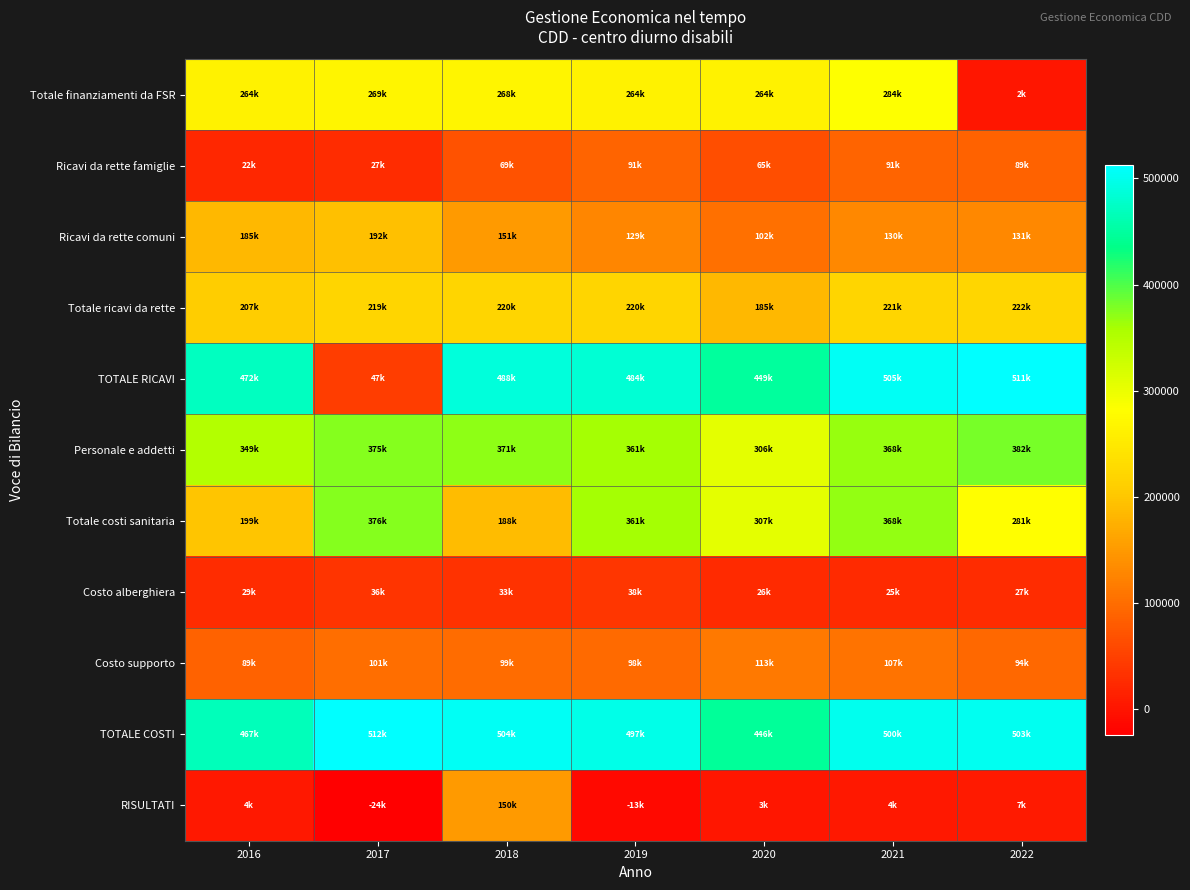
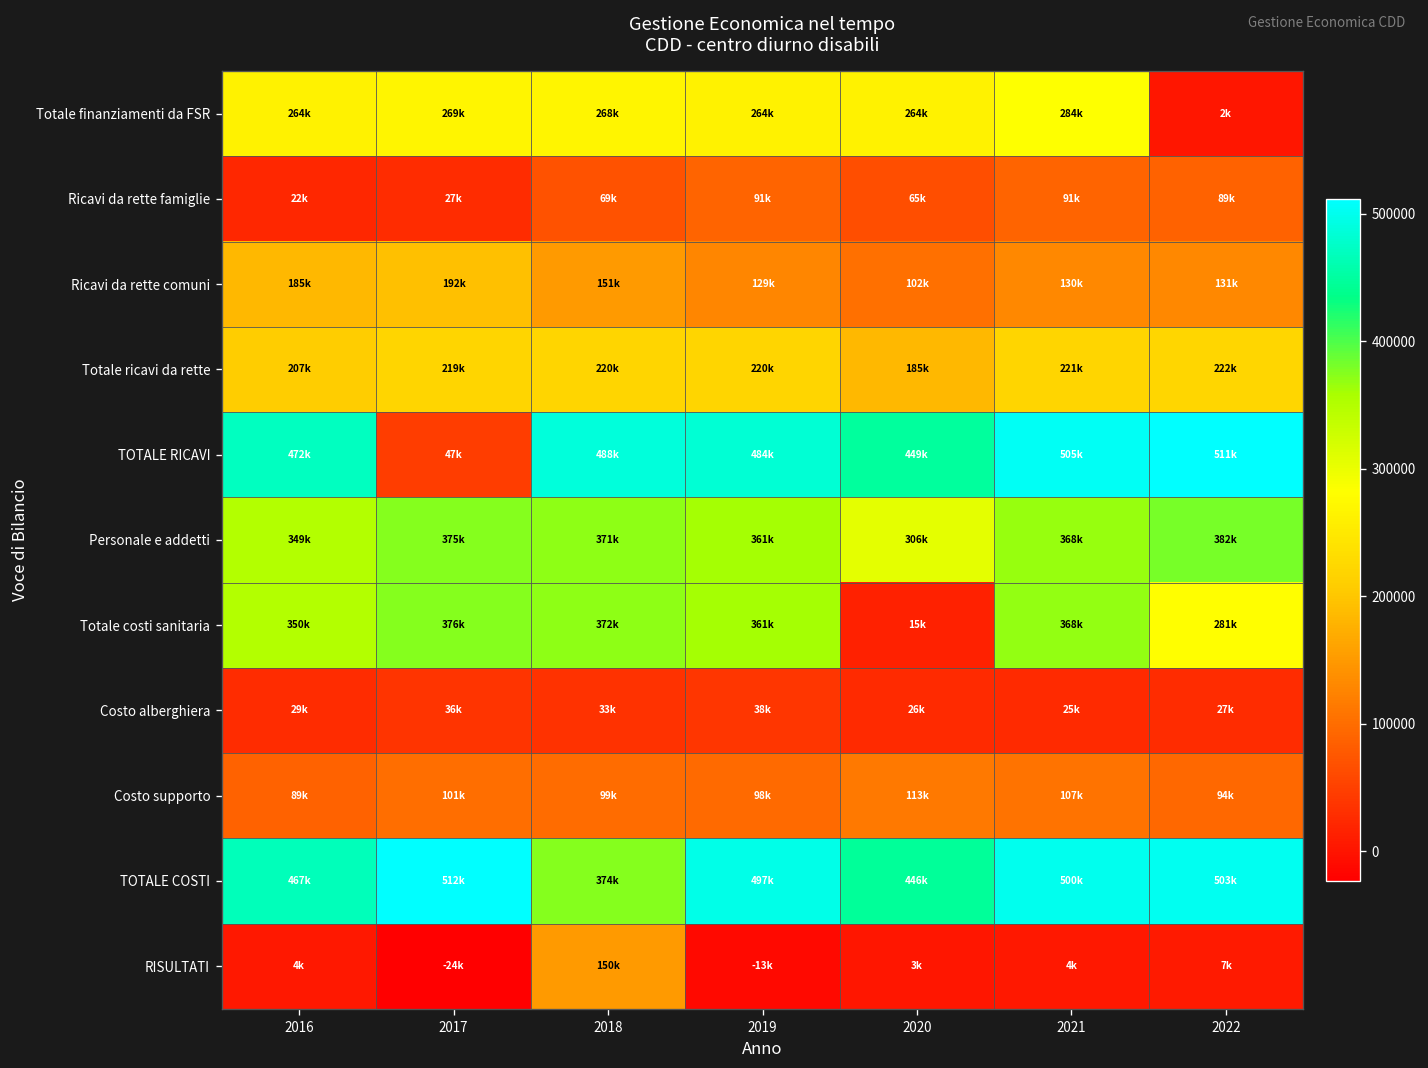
Totale costi sanitaria, 2016: 199k -> 350k
Totale costi sanitaria, 2018: 188k -> 372k
Totale costi sanitaria, 2020: 307k -> 15k
TOTALE COSTI, 2018: 504k -> 374k
